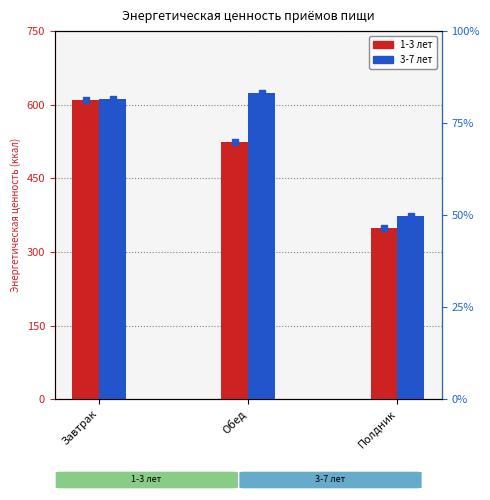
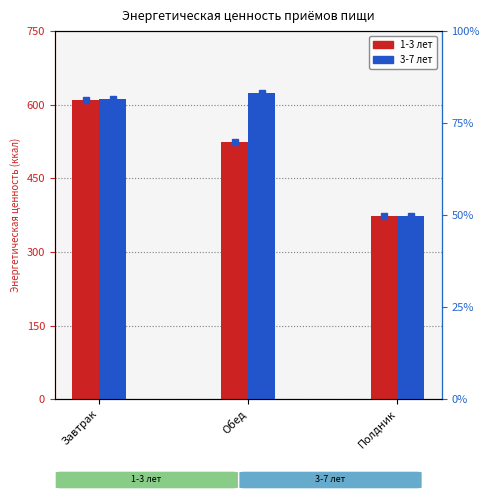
1-3 лет, Полдник: 350 -> 370
